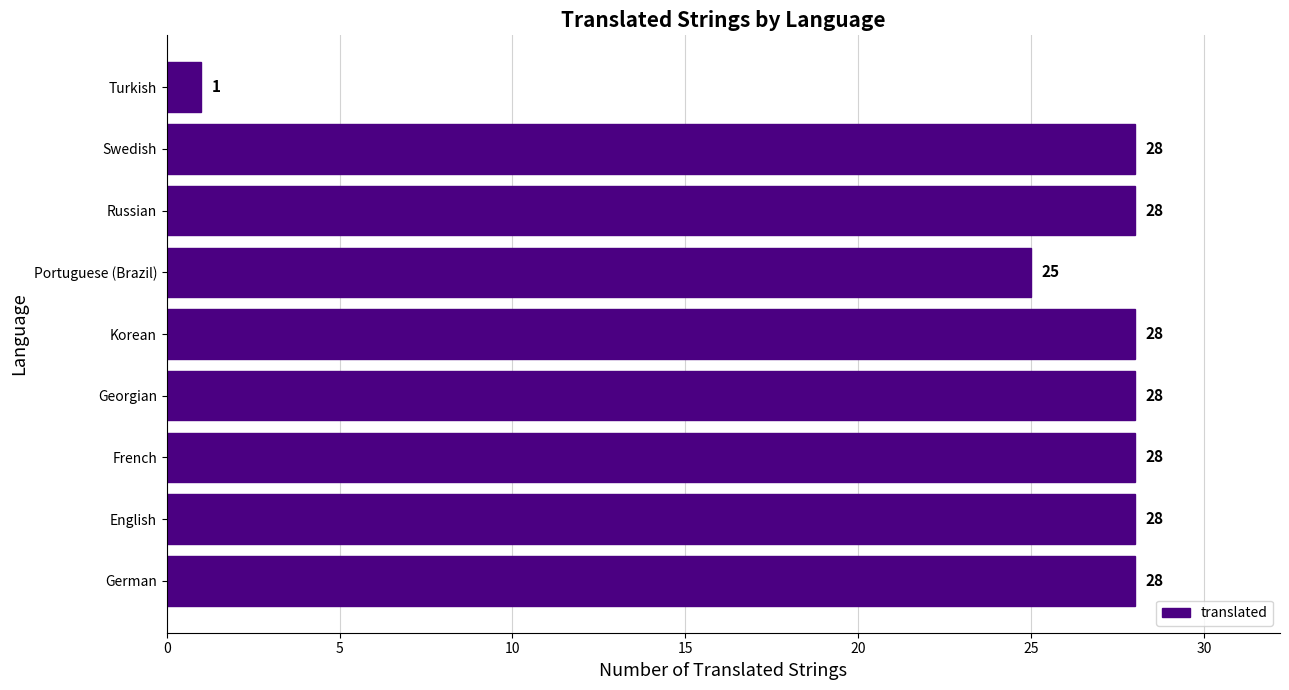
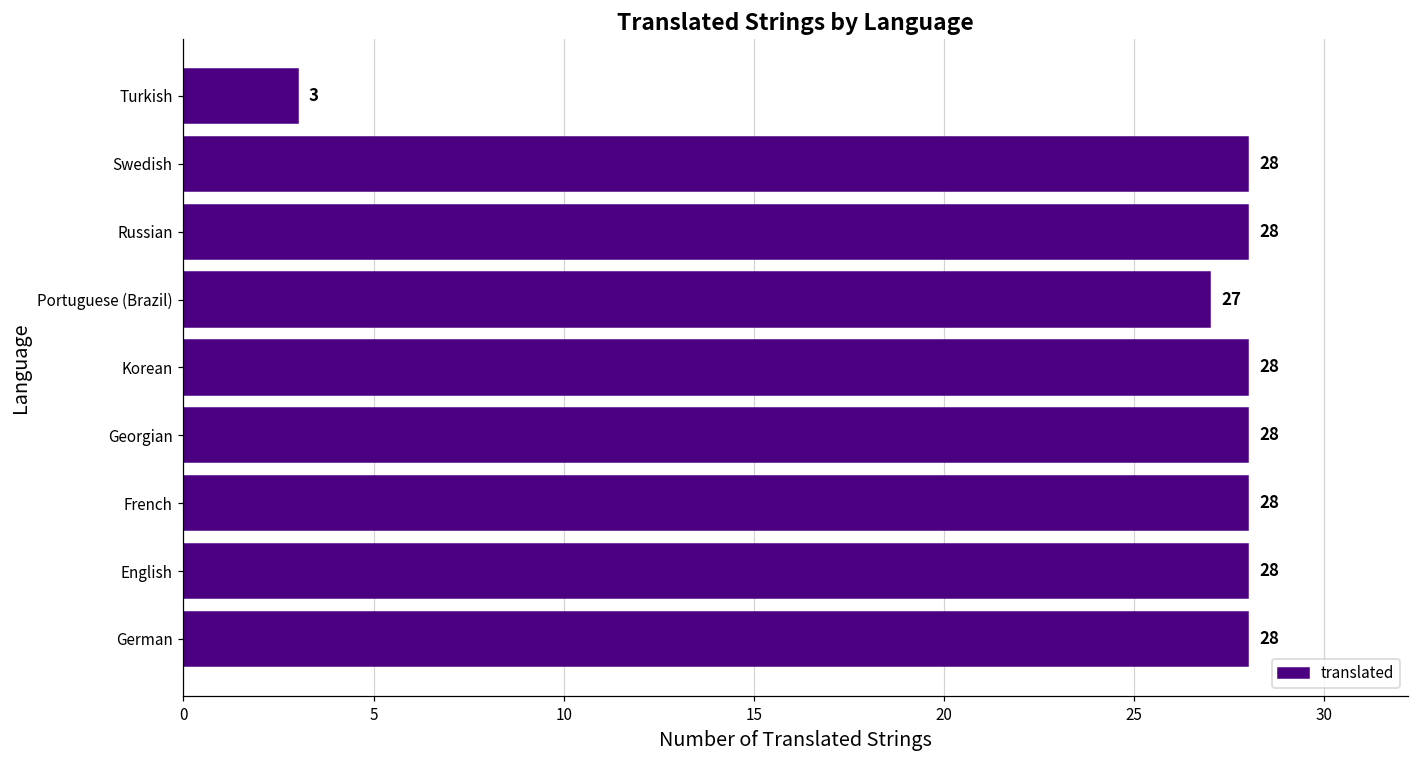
Turkish: 1 -> 3
Portuguese (Brazil): 25 -> 27
